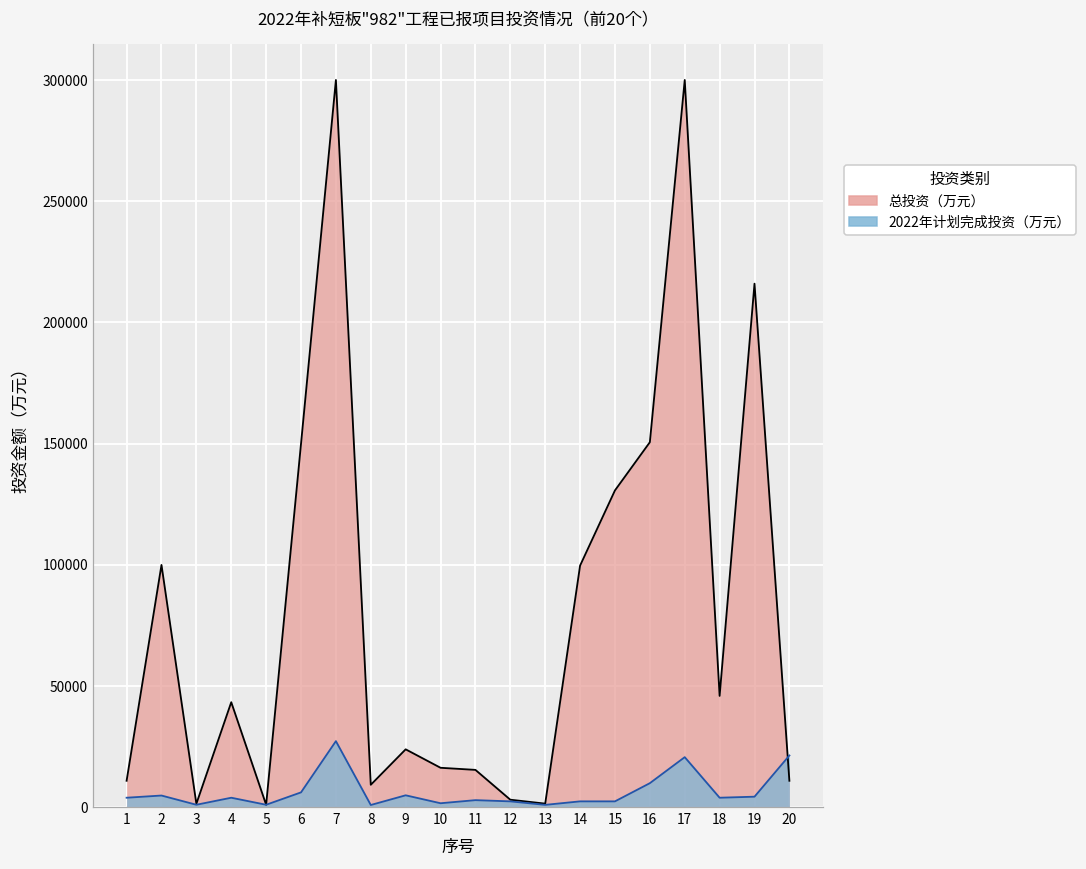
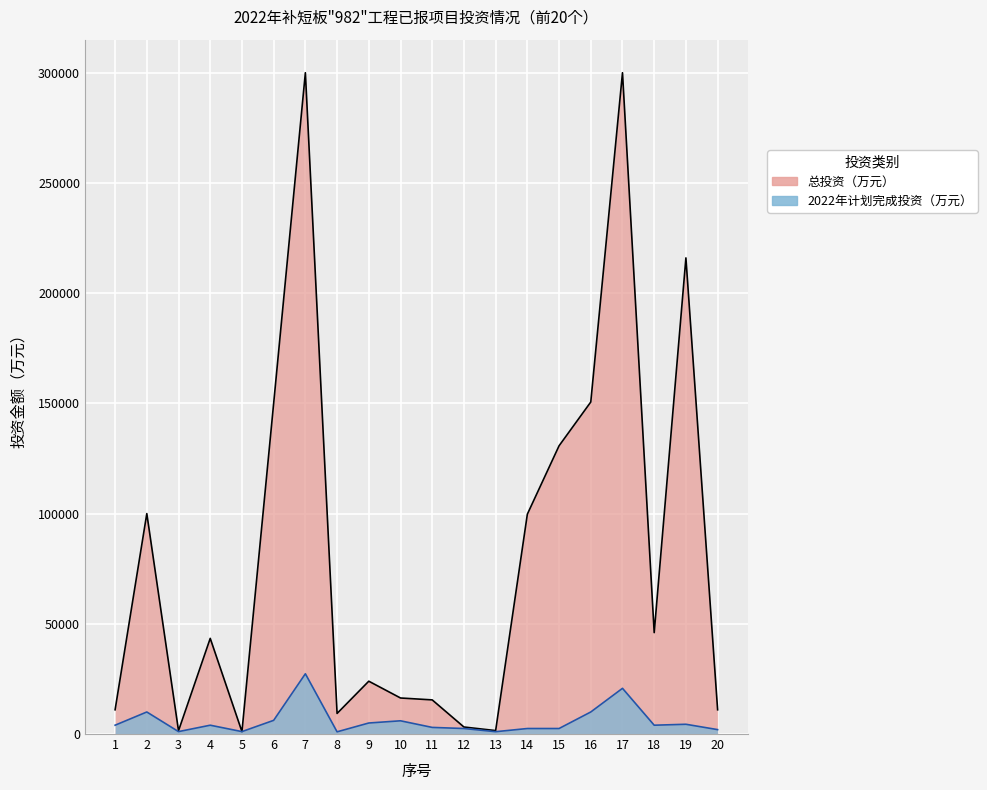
2022年计划完成投资（万元）, 2: 5000 -> 10000
2022年计划完成投资（万元）, 10: 2000 -> 6000
2022年计划完成投资（万元）, 20: 21000 -> 2000
